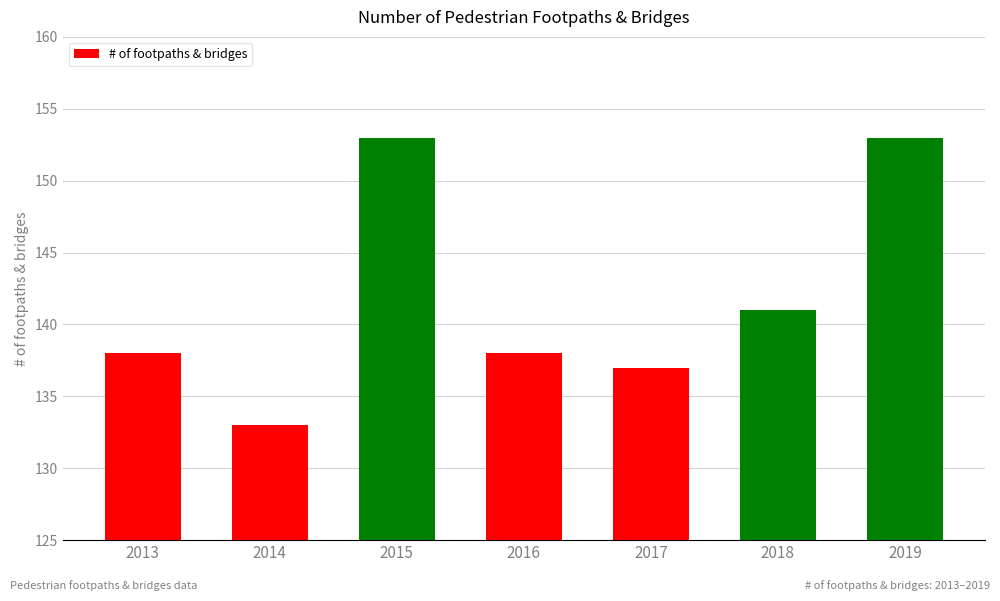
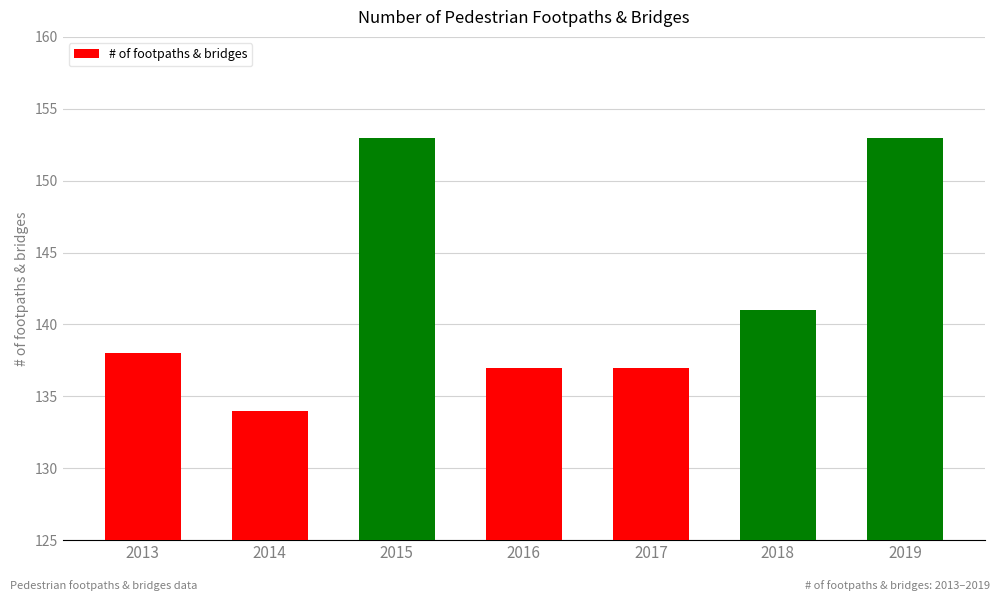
2014: 133 -> 134
2016: 138 -> 137
